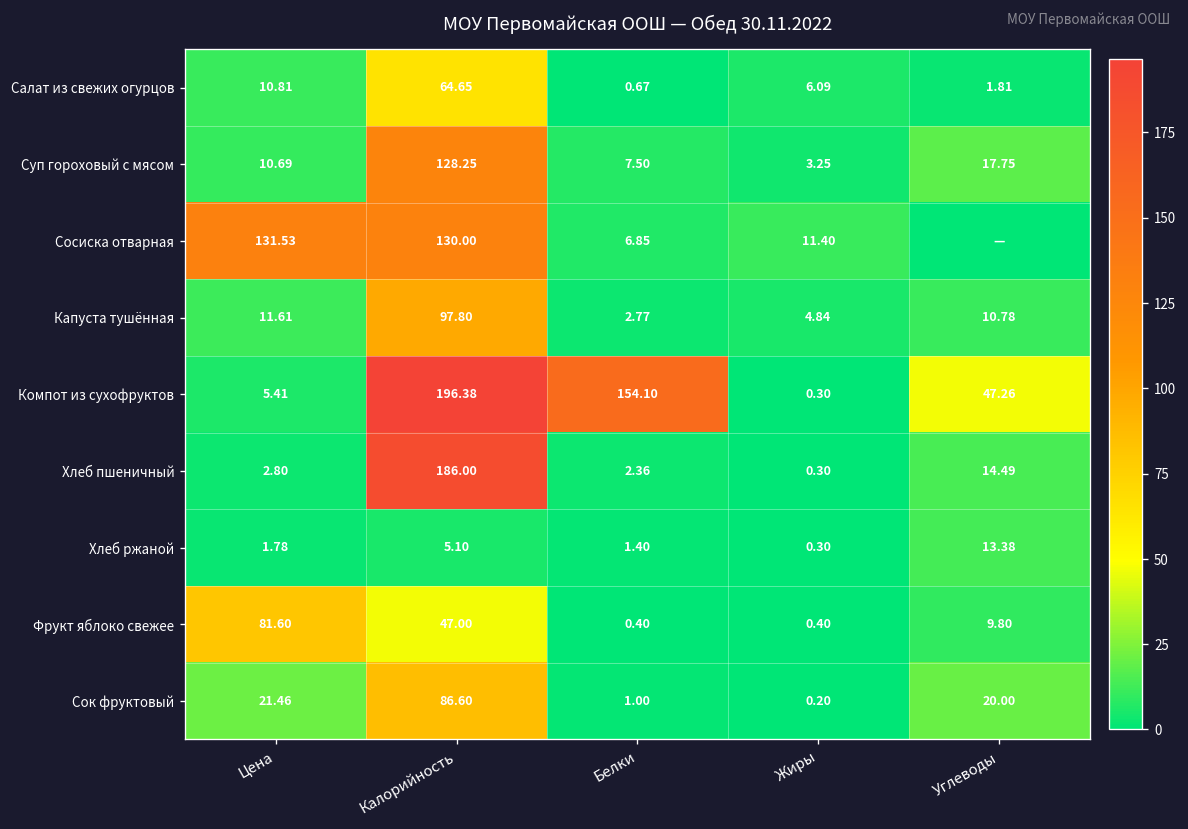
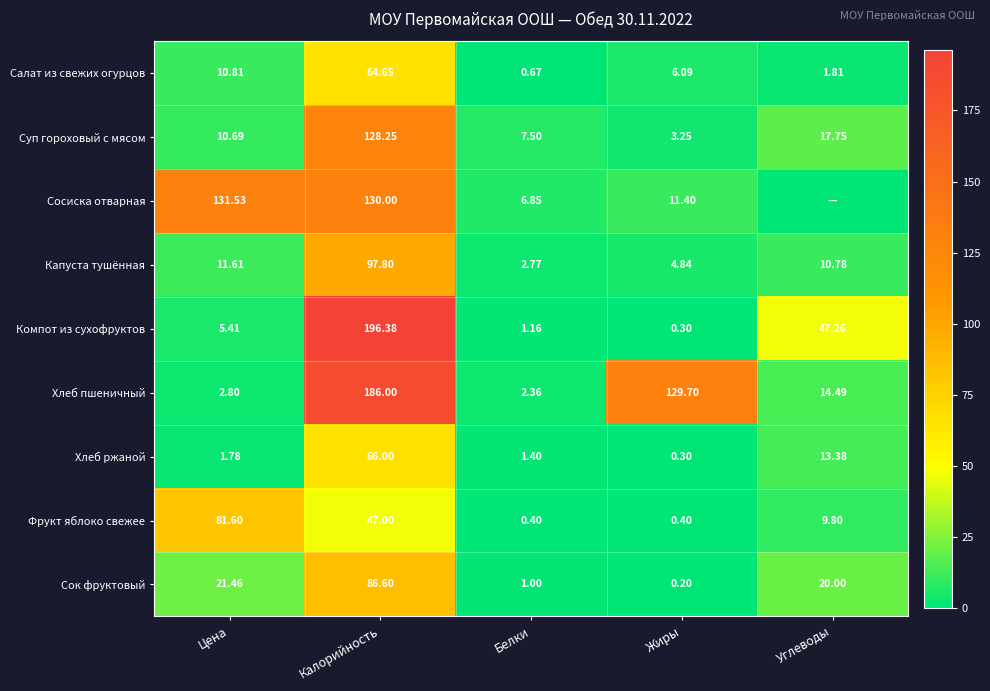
Компот из сухофруктов, Белки: 154.10 -> 1.16
Хлеб пшеничный, Жиры: 0.30 -> 129.70
Хлеб ржаной, Калорийность: 5.10 -> 66.00
